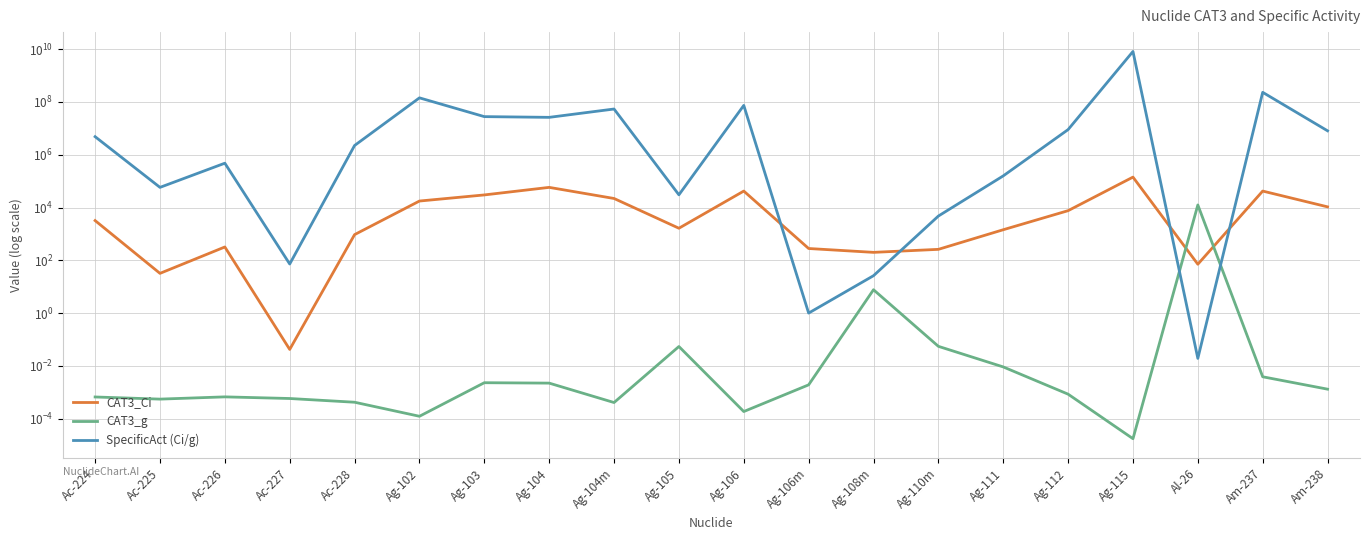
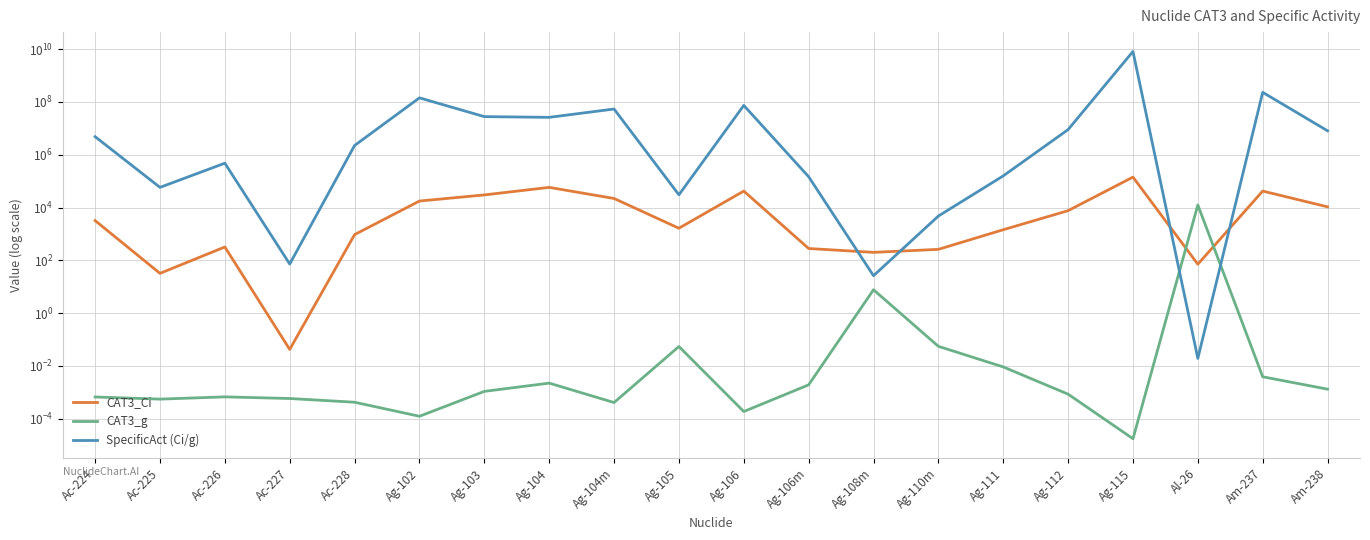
CAT3_g, Ag-103: 0.002 -> 0.0011
SpecificAct (Ci/g), Ag-106m: 1 -> 100000
